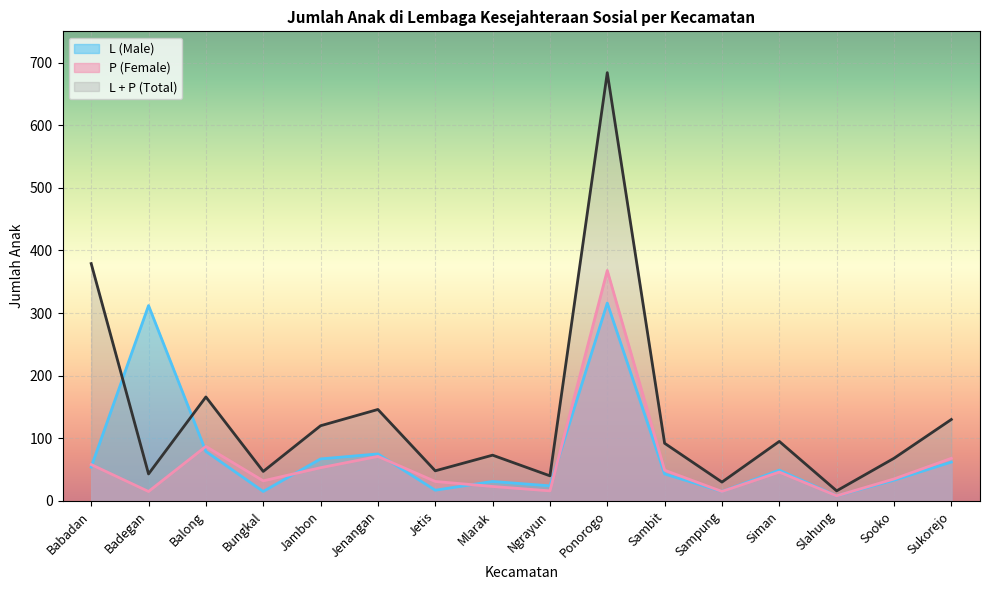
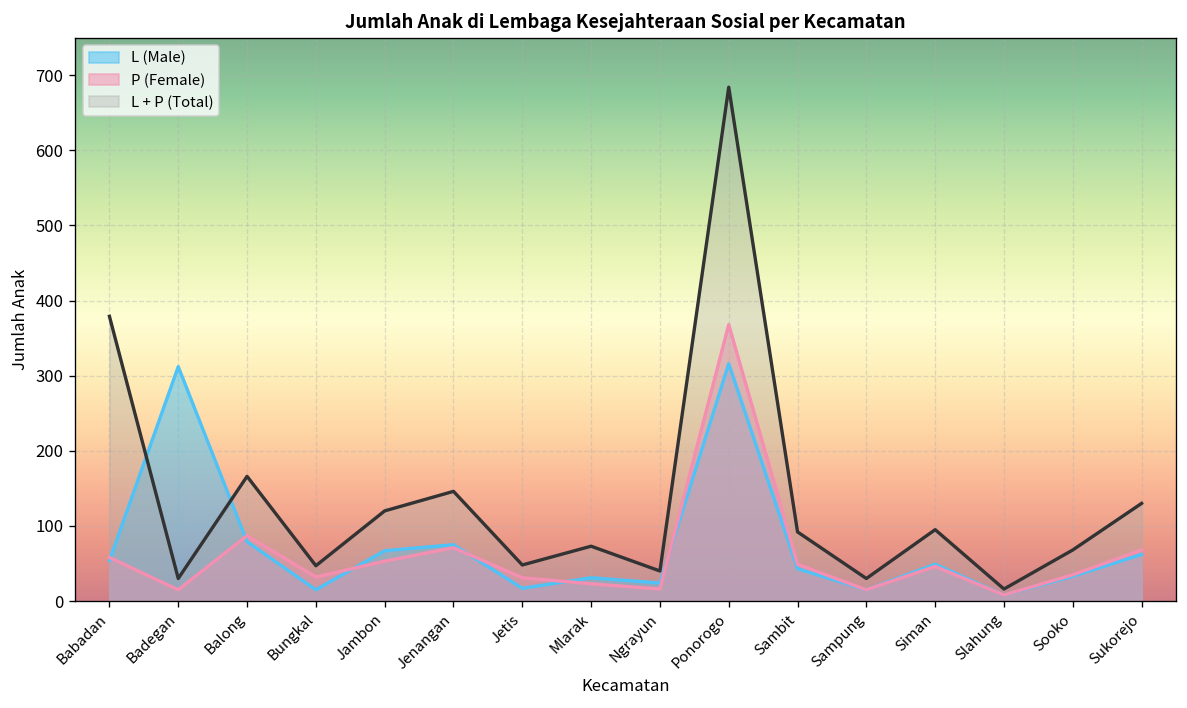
L + P (Total), Badegan: 40 -> 30
